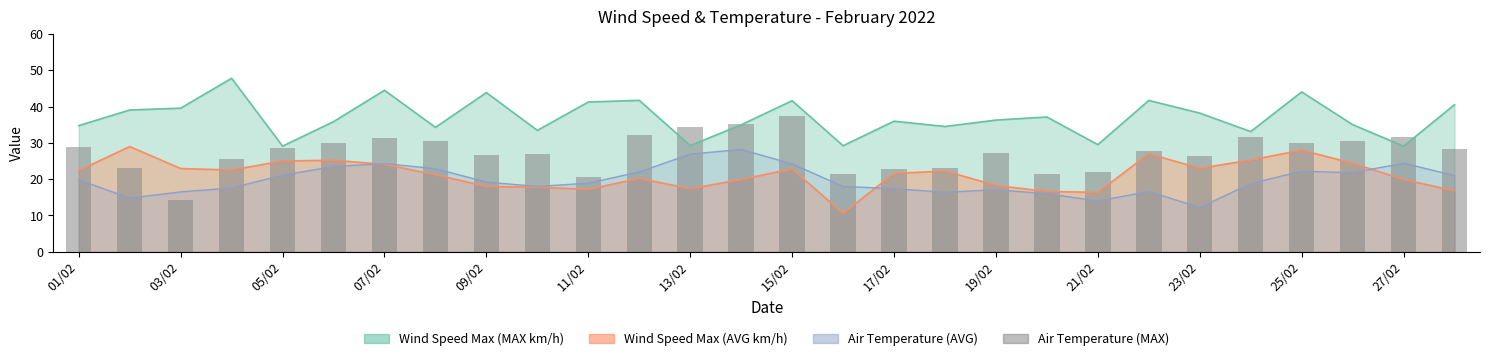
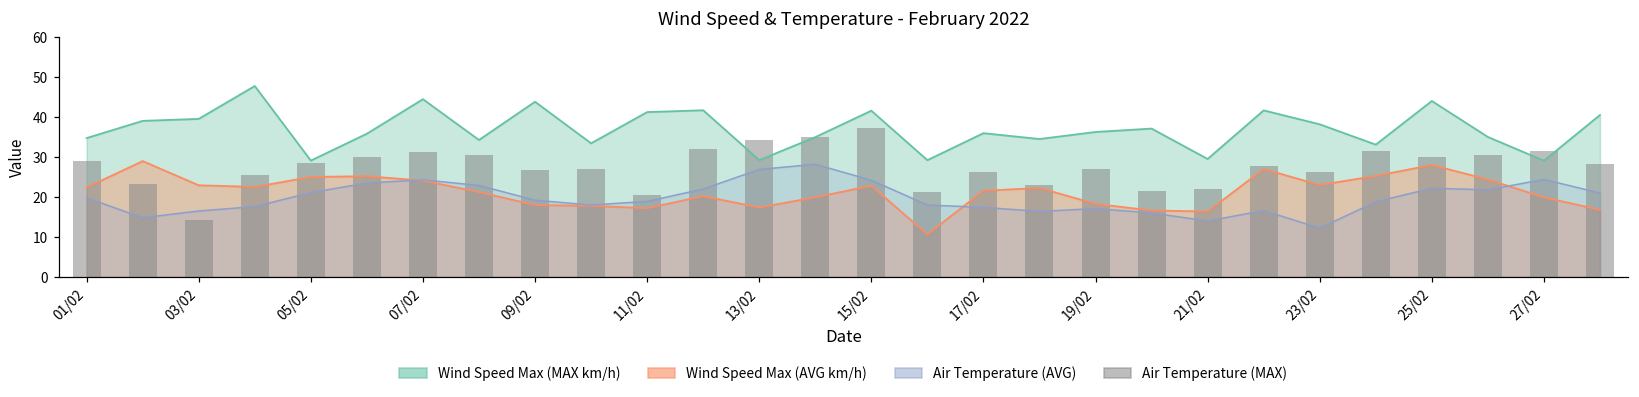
Air Temperature (MAX), 17/02: 23 -> 26
